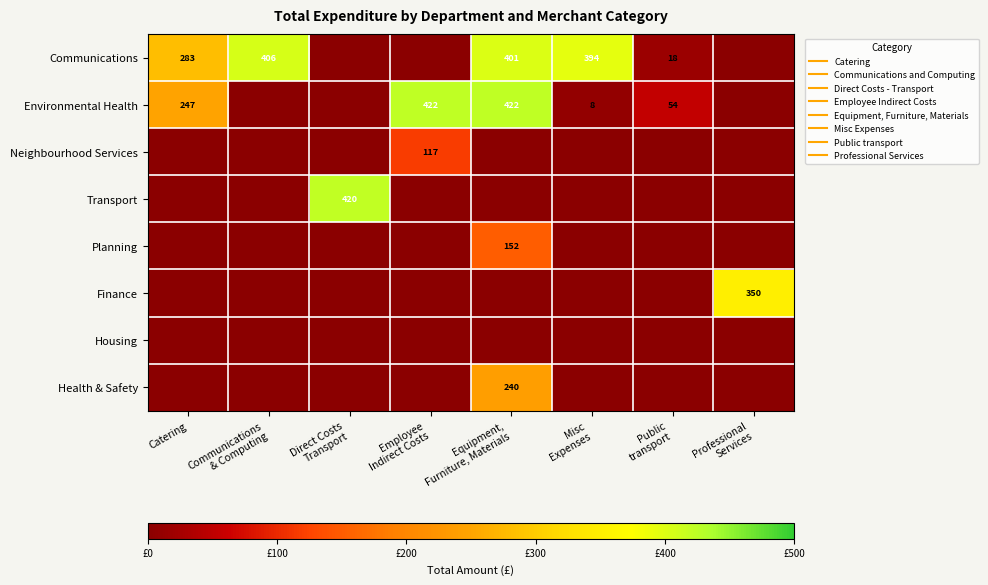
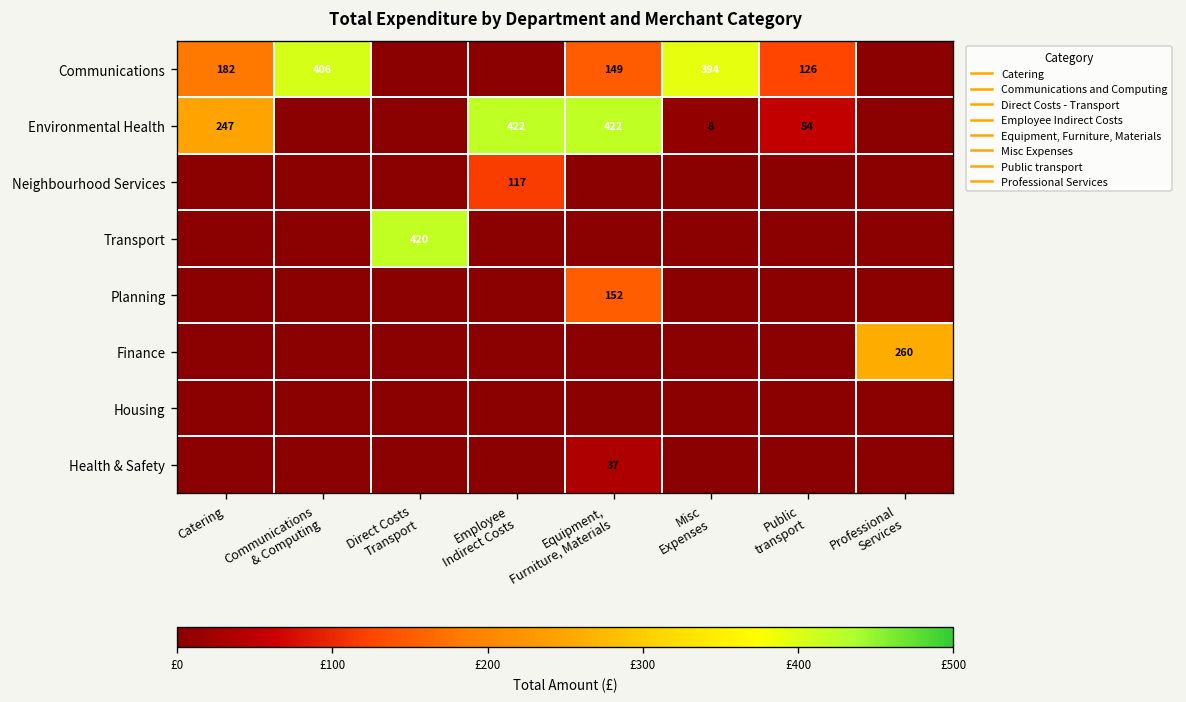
Communications, Catering: 283 -> 182
Communications, Equipment, Furniture, Materials: 401 -> 149
Communications, Public transport: 18 -> 126
Finance, Professional Services: 350 -> 260
Health & Safety, Equipment, Furniture, Materials: 240 -> 37
